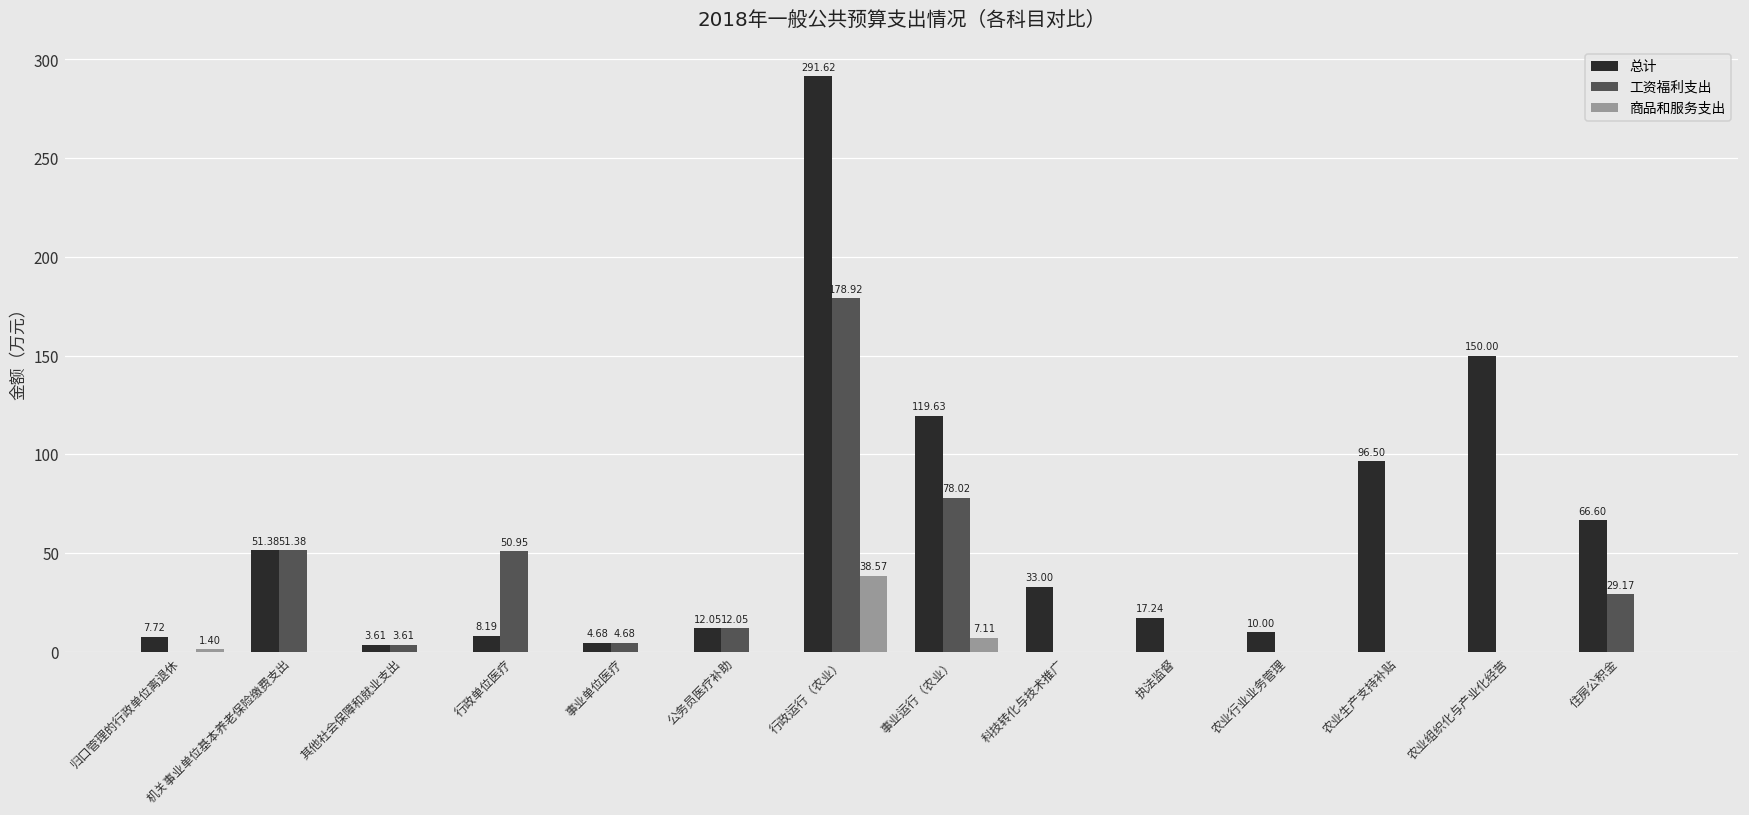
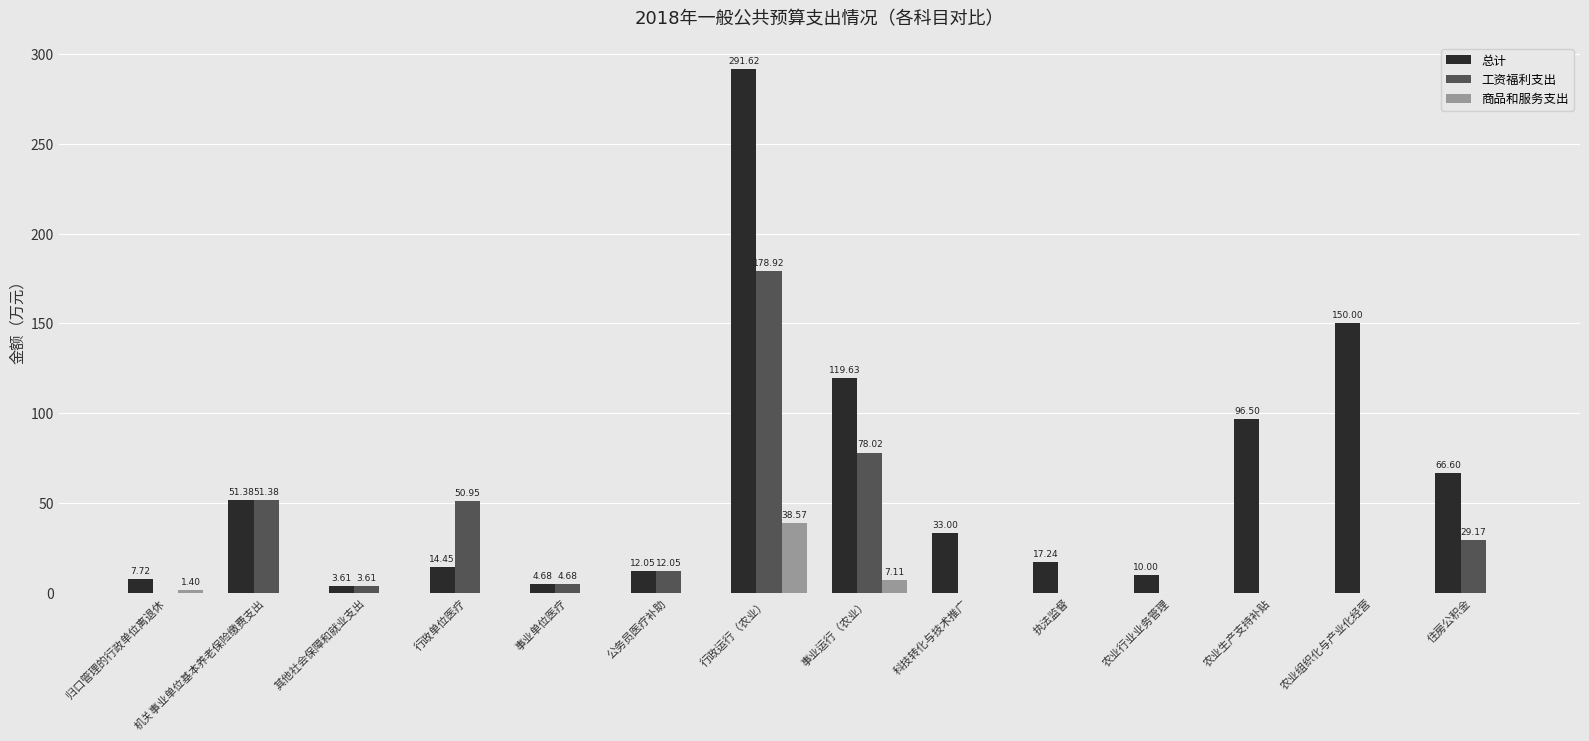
总计, 行政单位医疗: 8.19 -> 14.45
